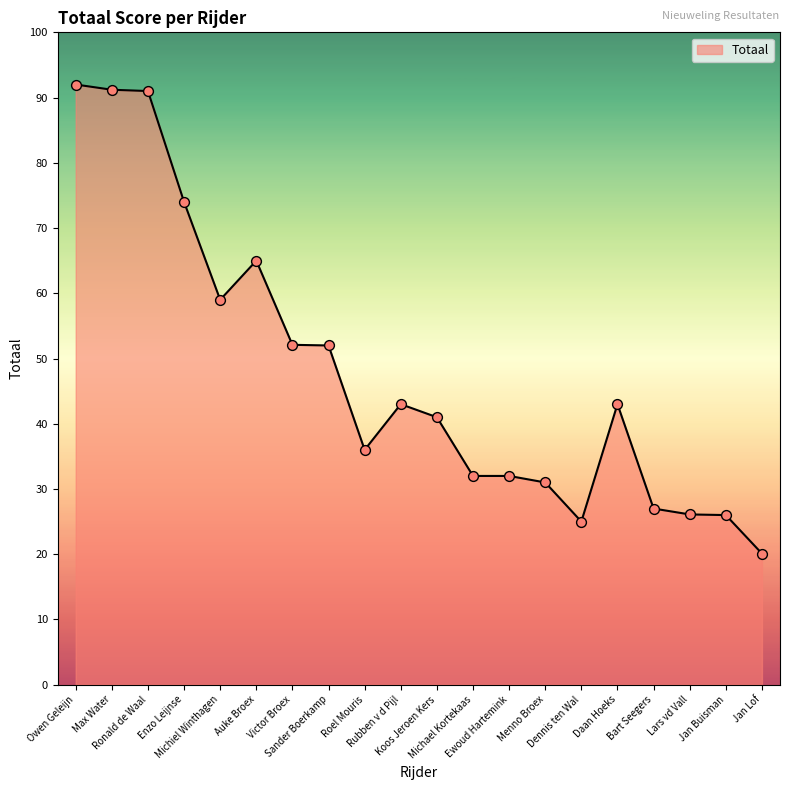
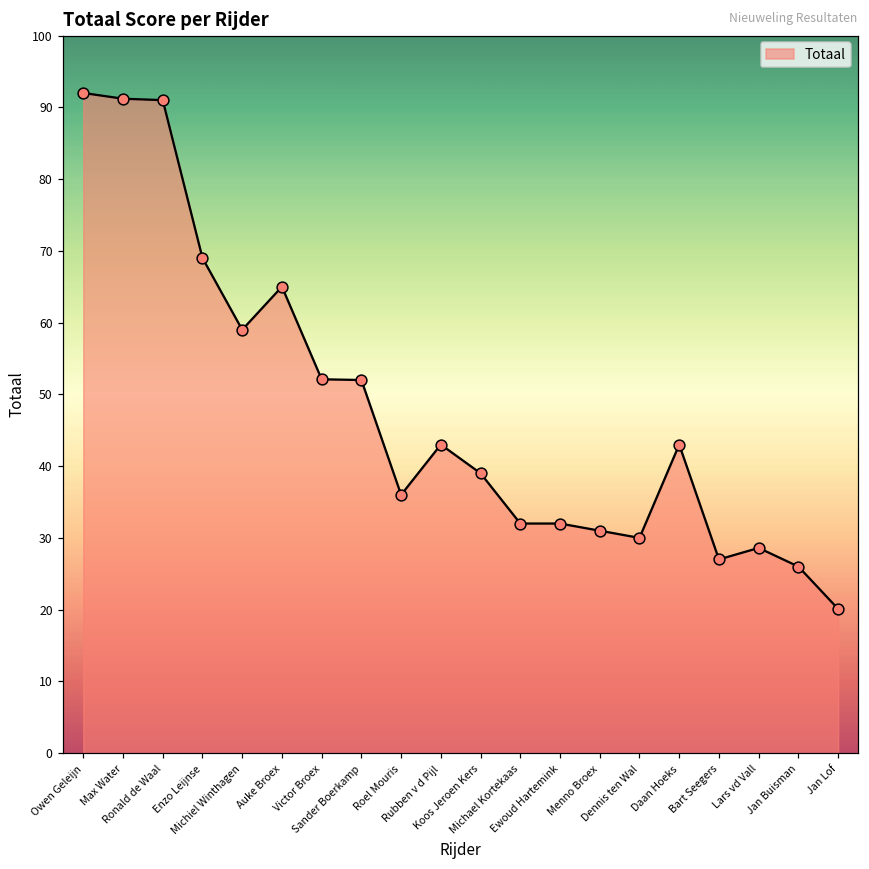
Enzo Leijnse: 74 -> 69
Koos Jeroen Kers: 41 -> 39
Dennis ten Wal: 25 -> 30
Lars vd Vall: 26 -> 29
